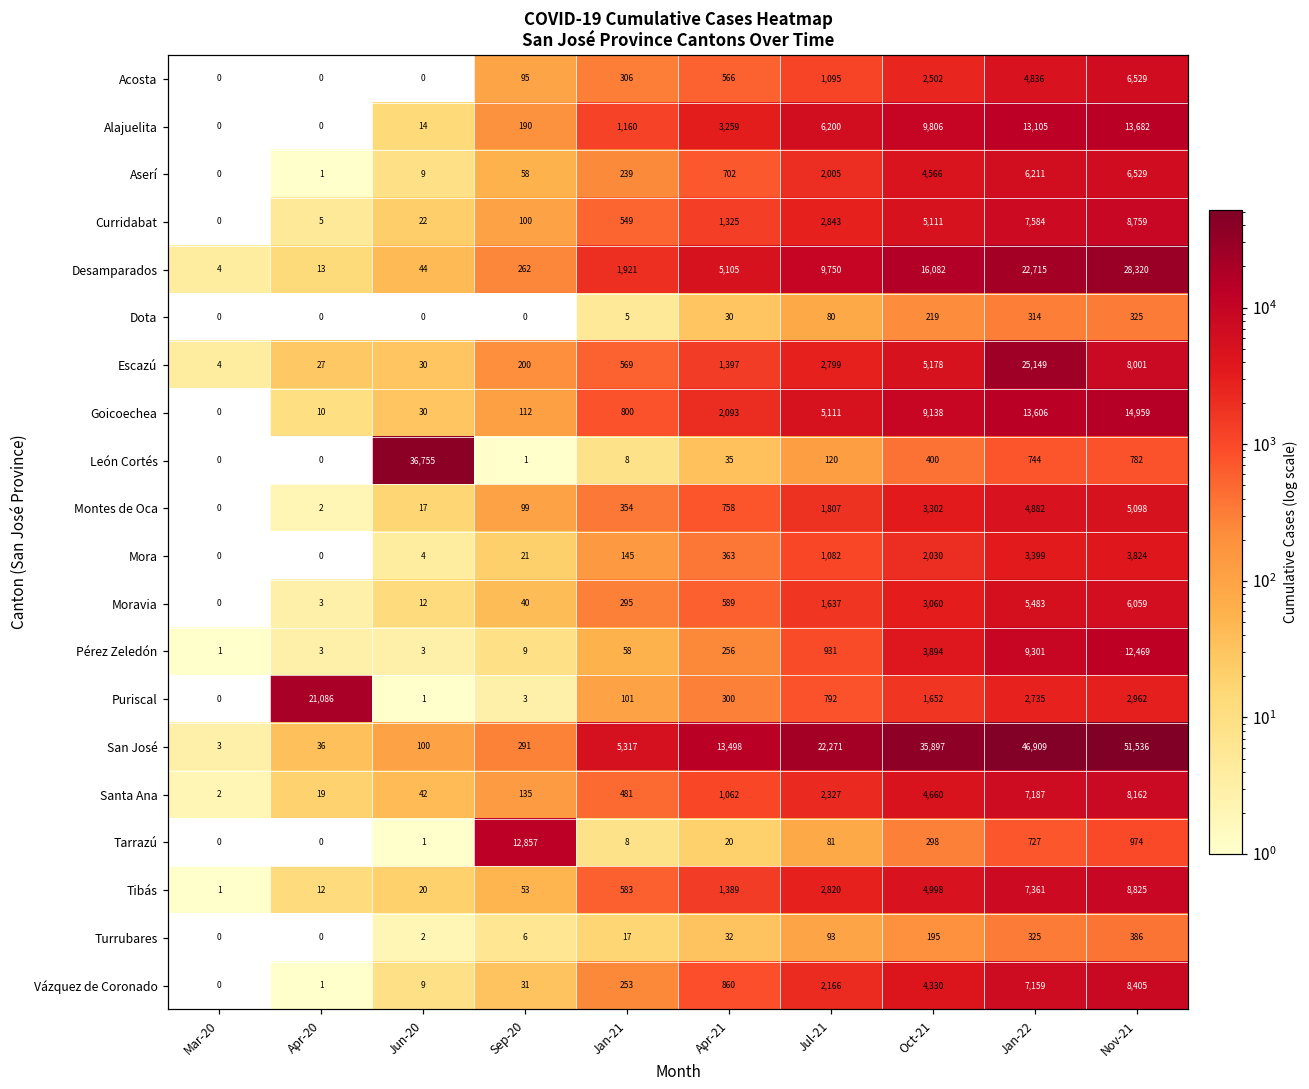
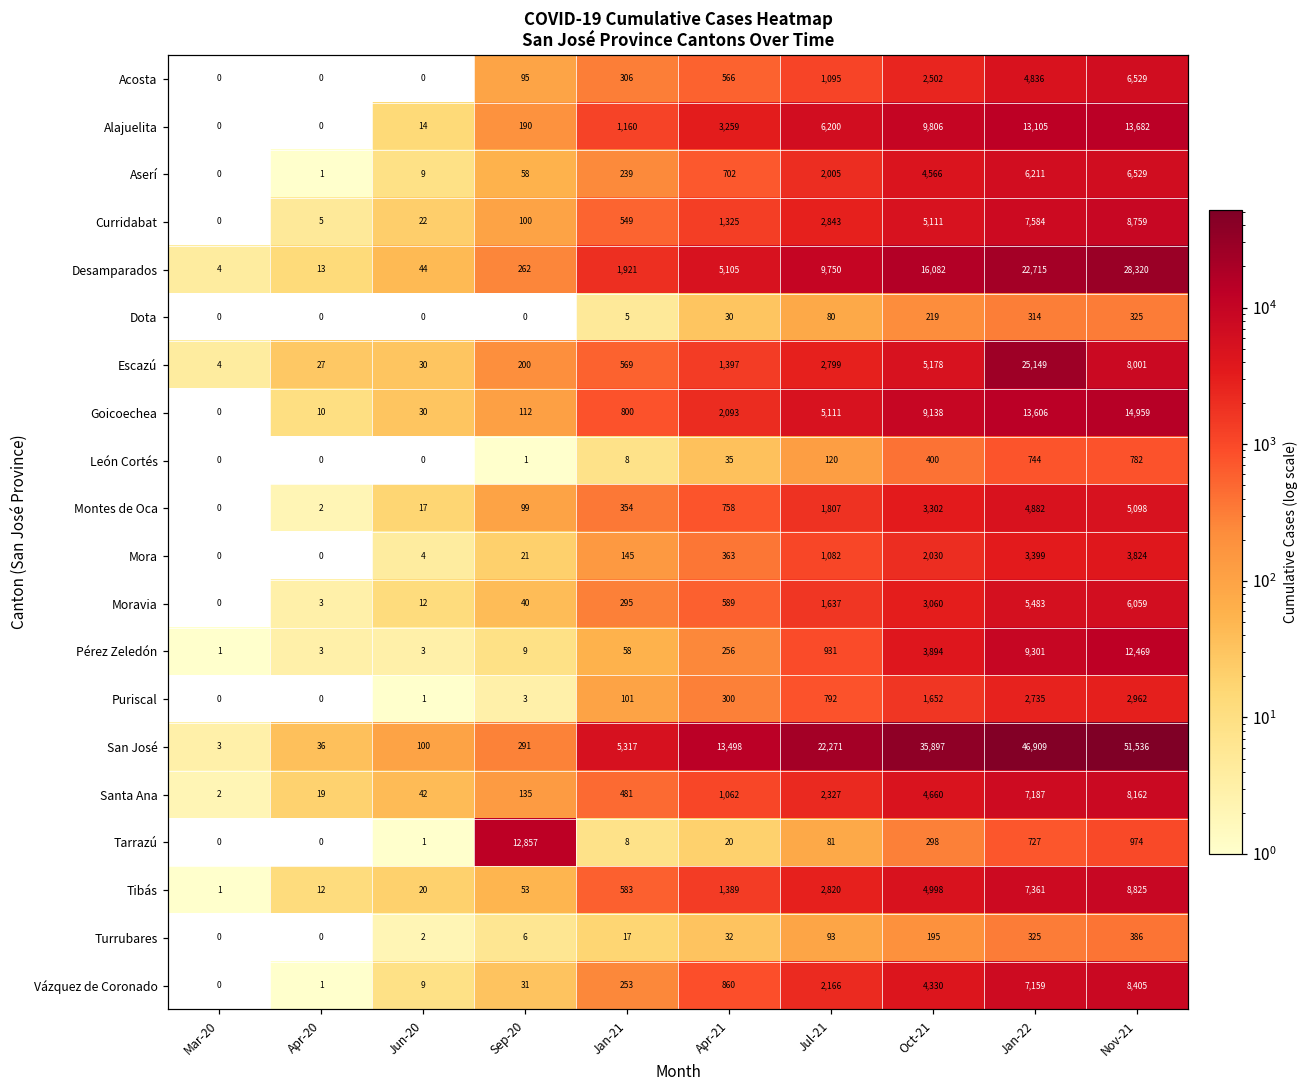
León Cortés, Jun-20: 36,755 -> 0
Puriscal, Apr-20: 21,086 -> 0
